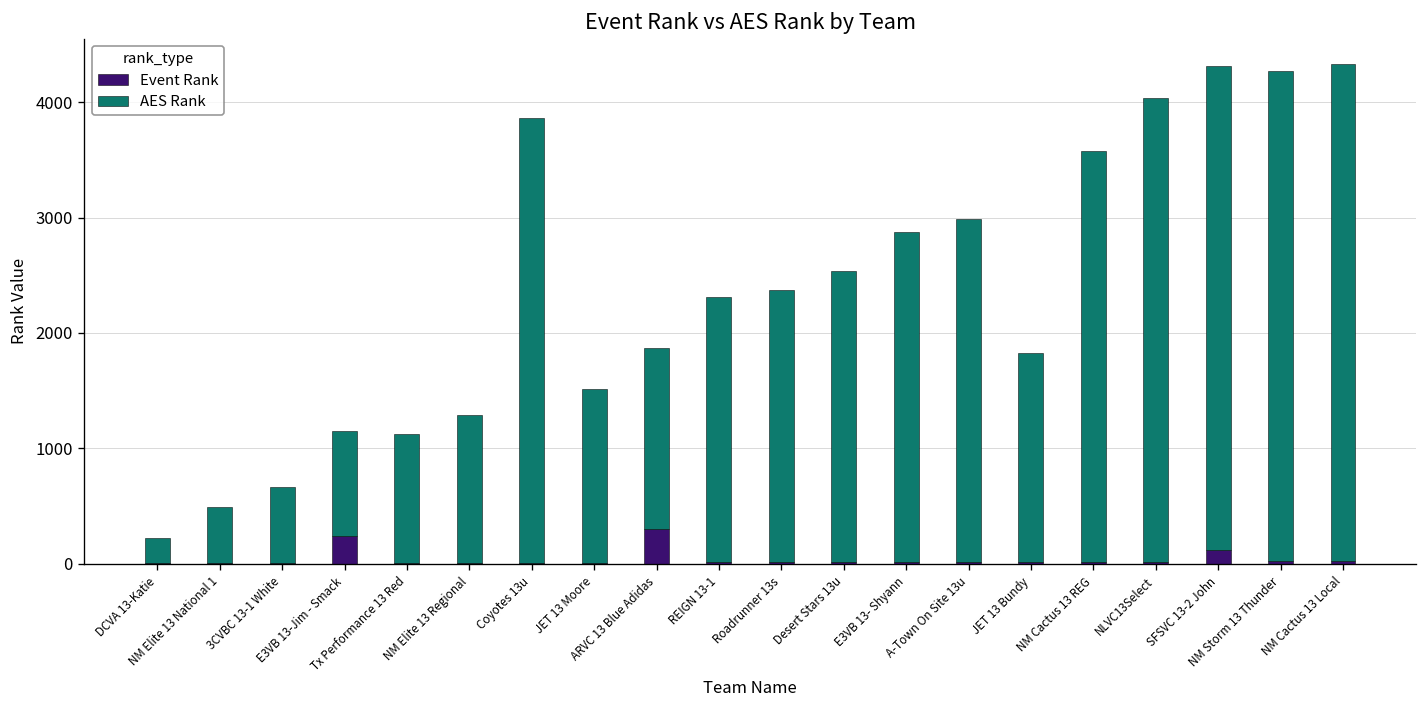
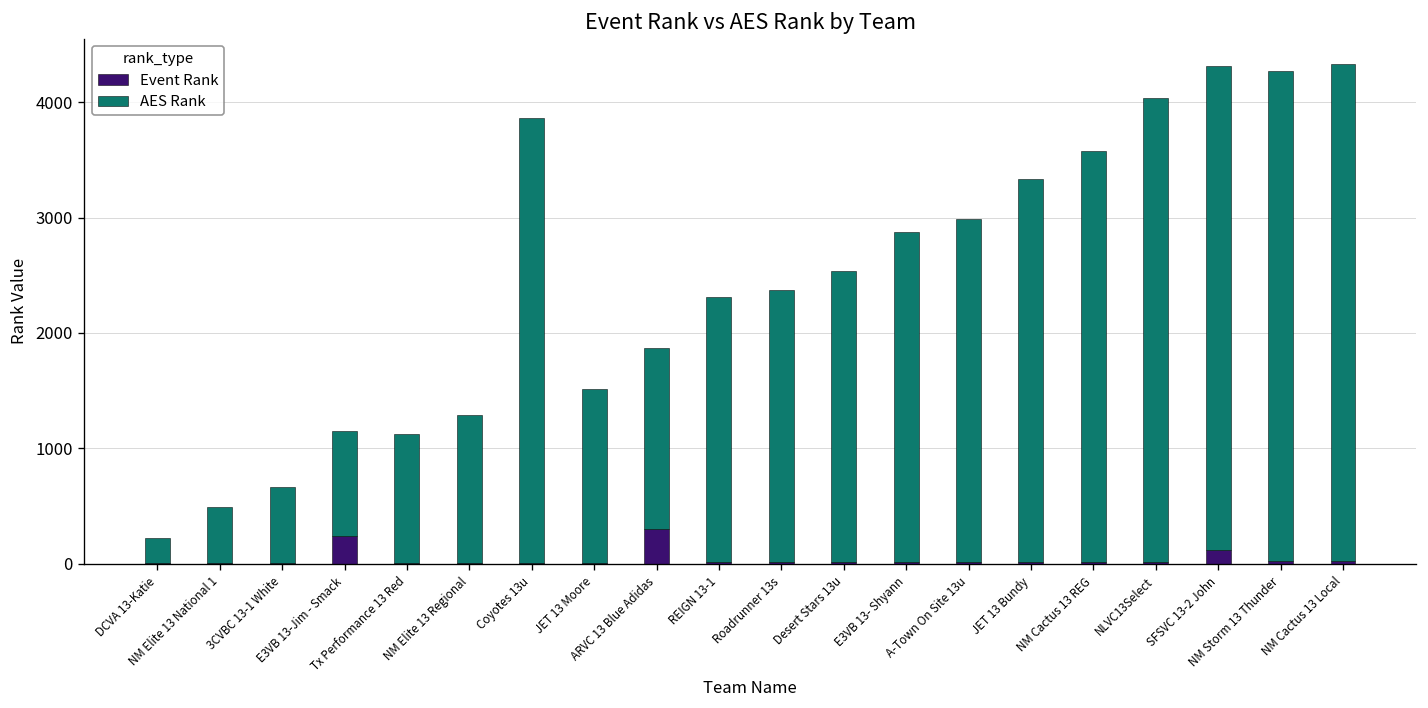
AES Rank, JET 13 Bundy: 1800 -> 3300
